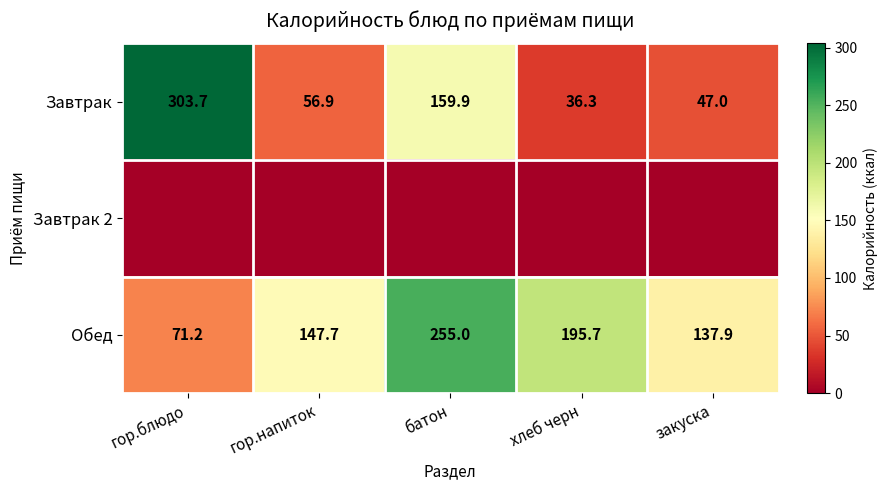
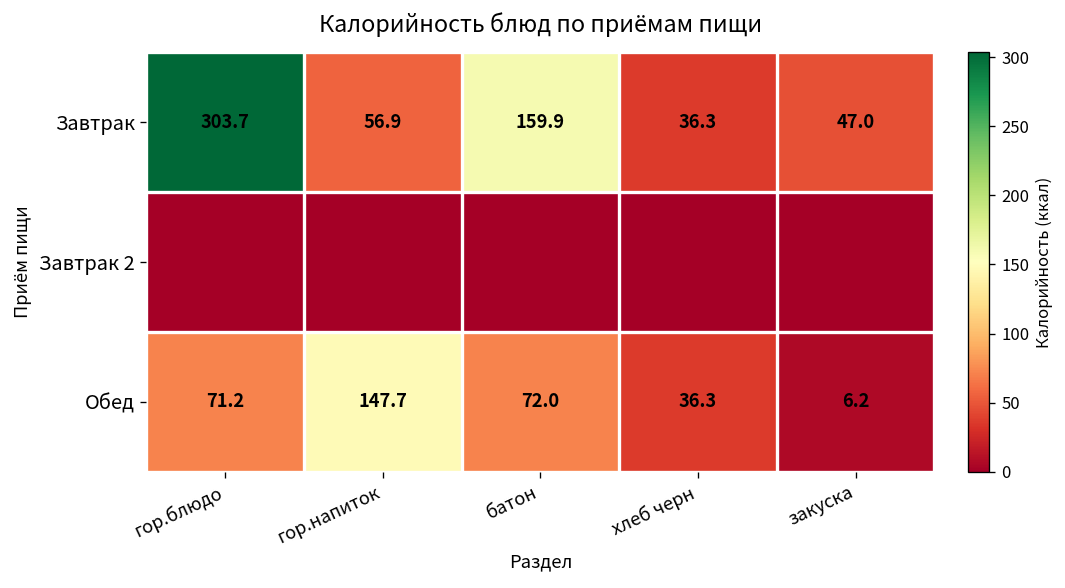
Обед, батон: 255.0 -> 72.0
Обед, хлеб черн: 195.7 -> 36.3
Обед, закуска: 137.9 -> 6.2
